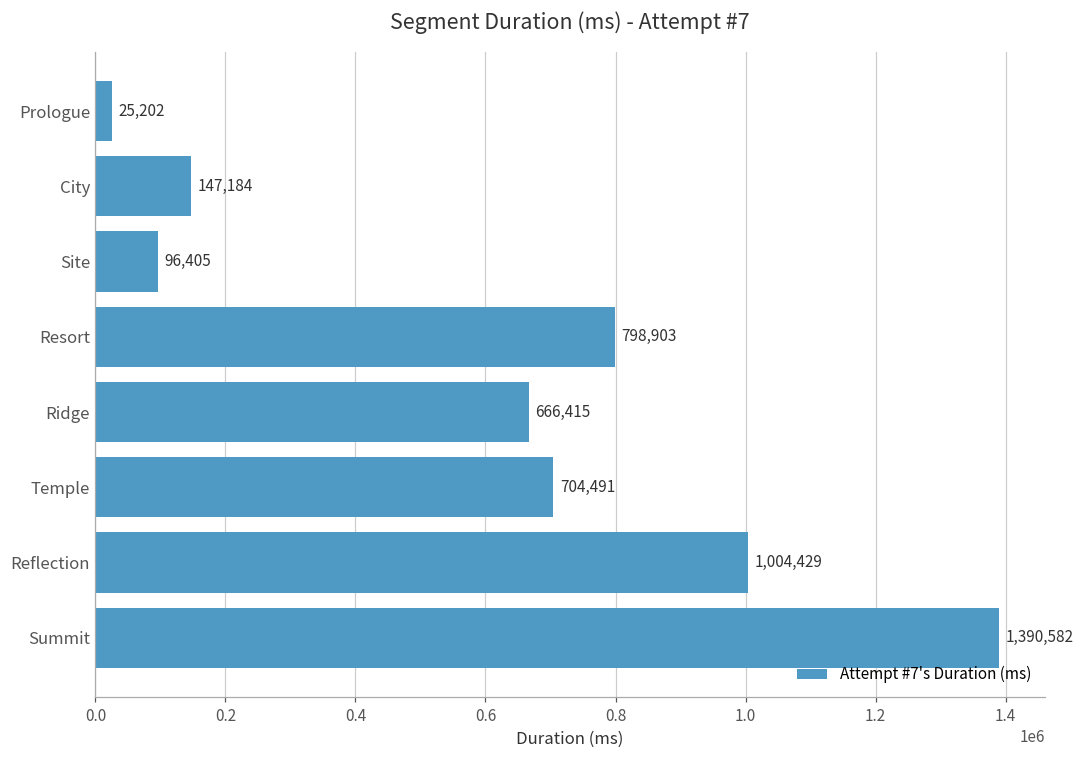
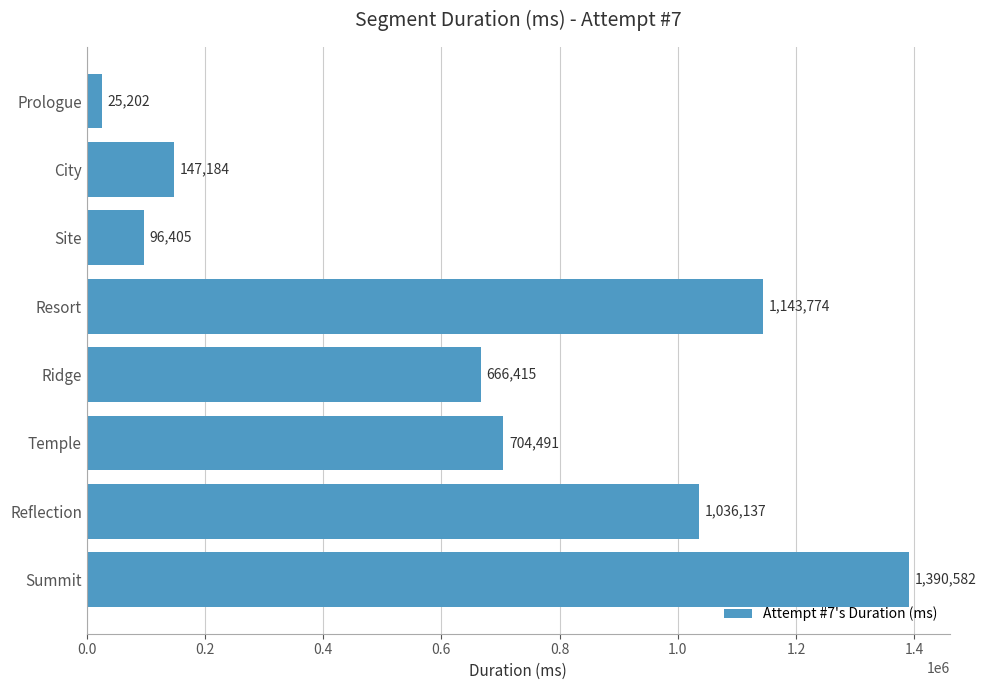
Resort: 798,903 -> 1,143,774
Reflection: 1,004,429 -> 1,036,137
